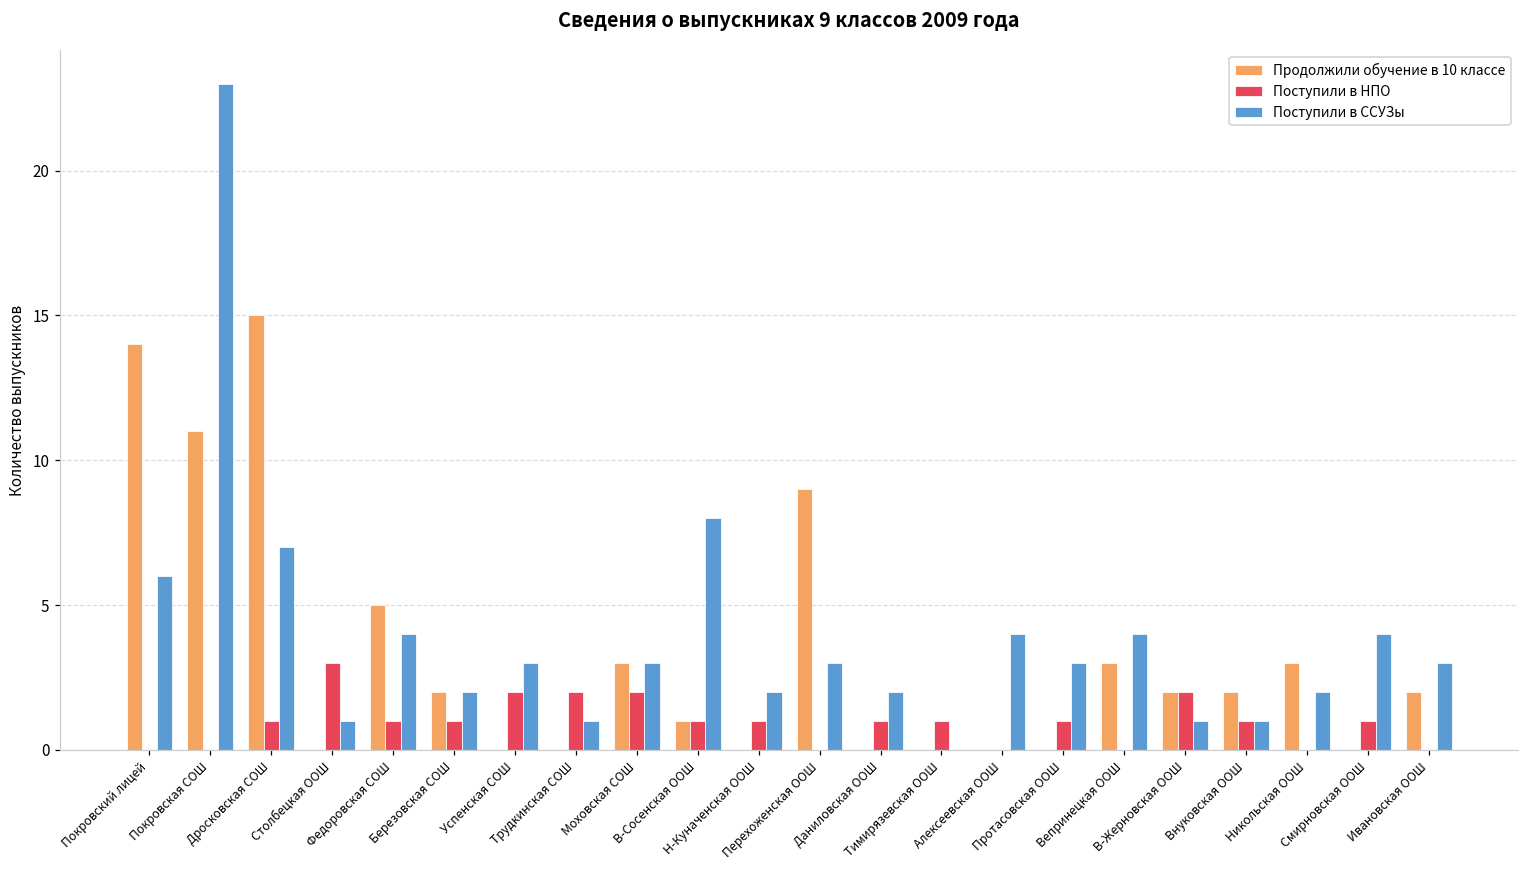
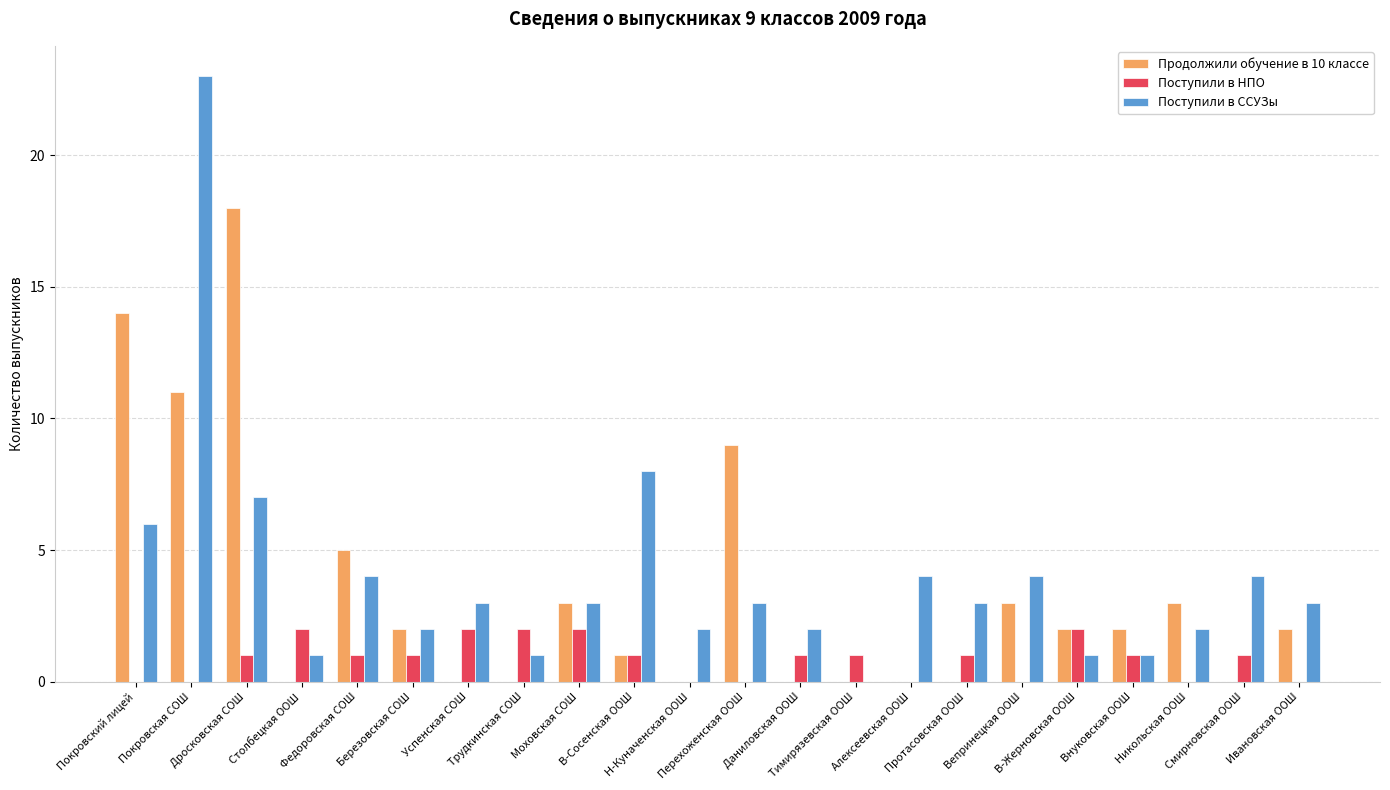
Продолжили обучение в 10 классе, Дросковская СОШ: 15 -> 18
Поступили в НПО, Столбецкая ООШ: 3 -> 2
Поступили в НПО, Н-Куначенская ООШ: 1 -> 0
